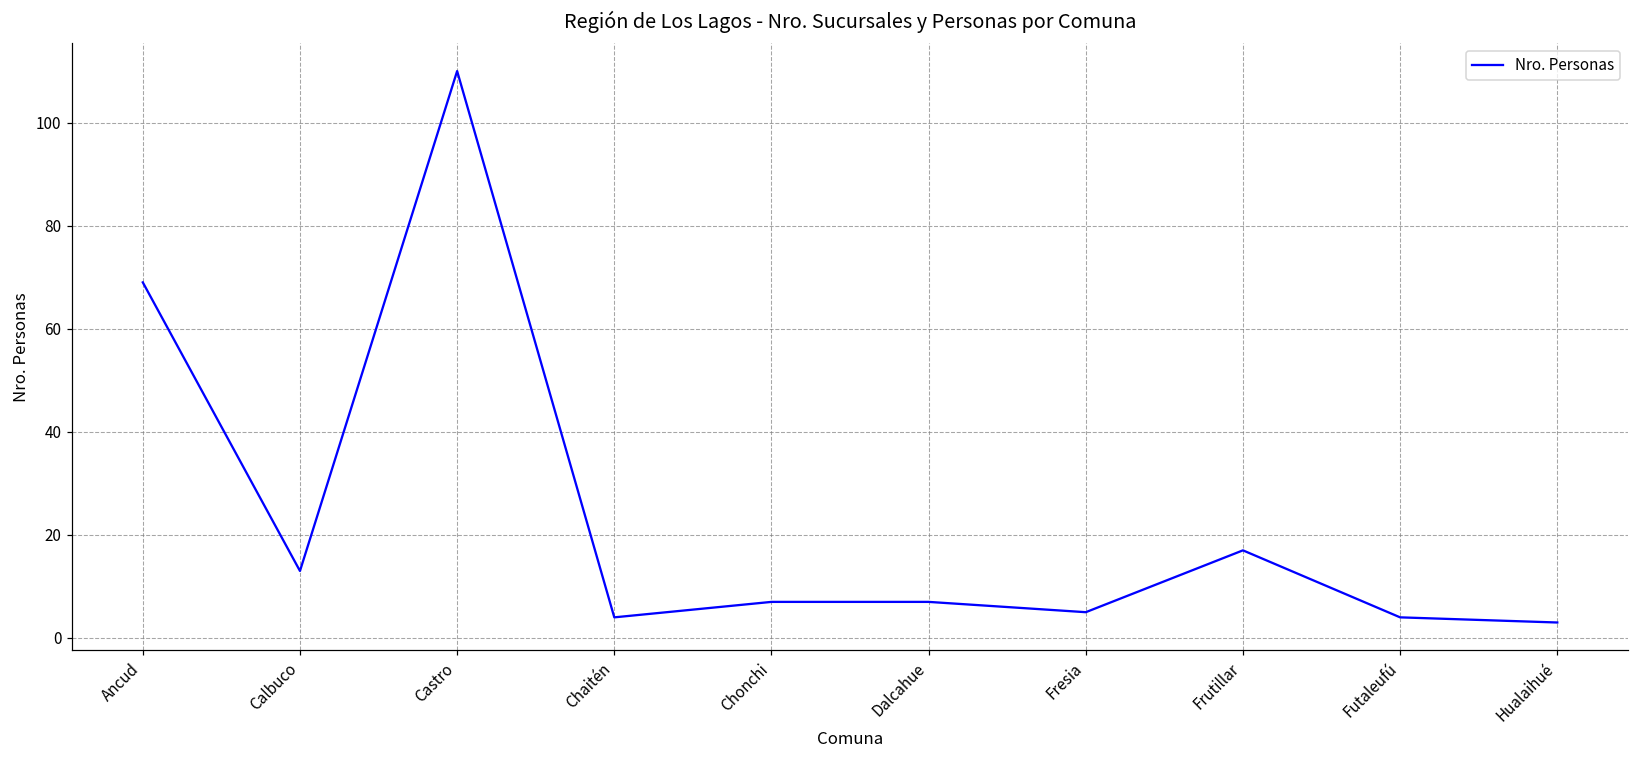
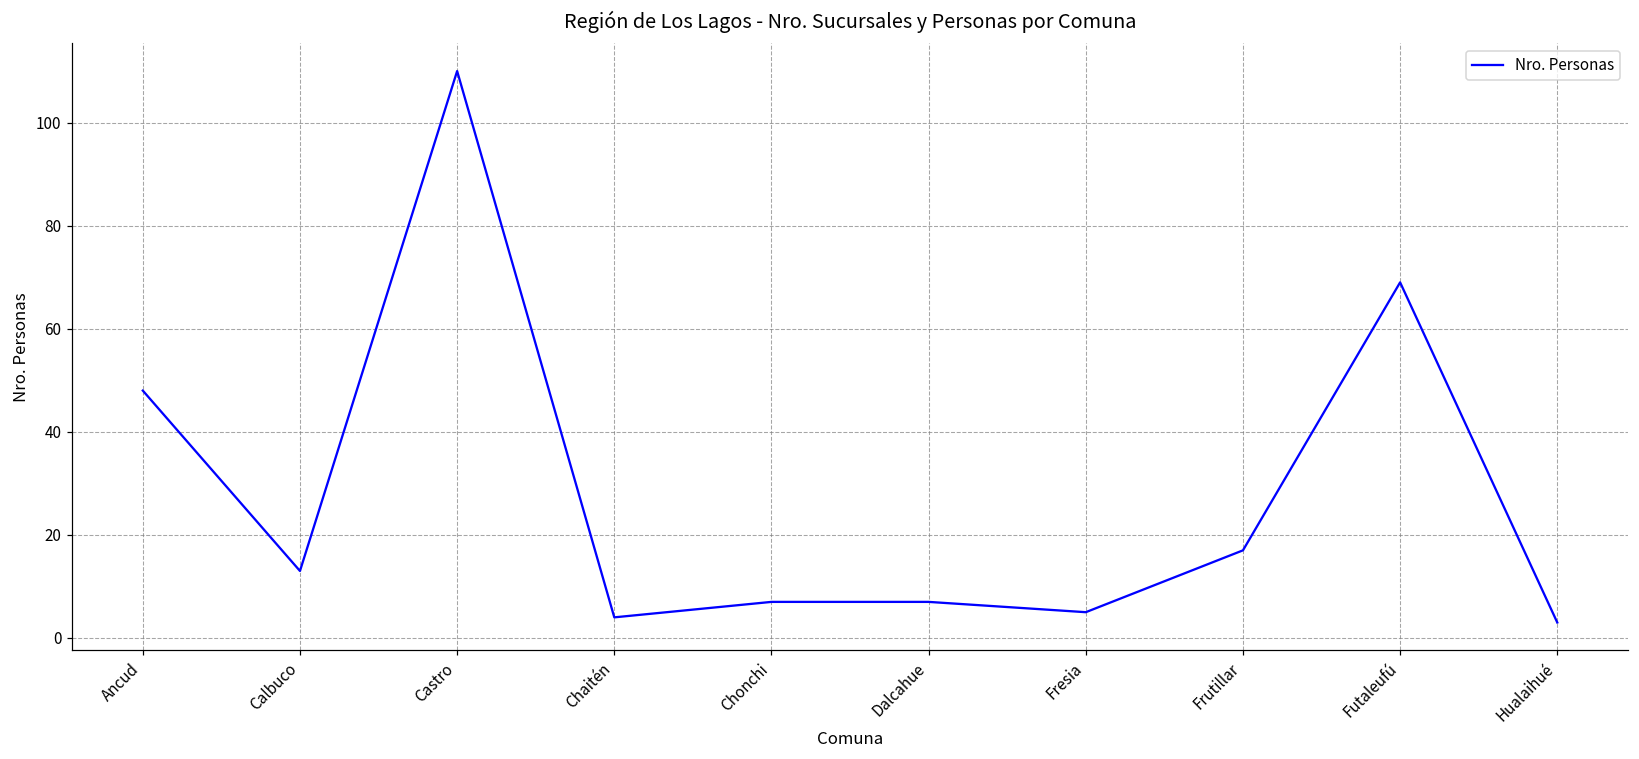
Ancud: 69 -> 48
Futaleufú: 4 -> 69
